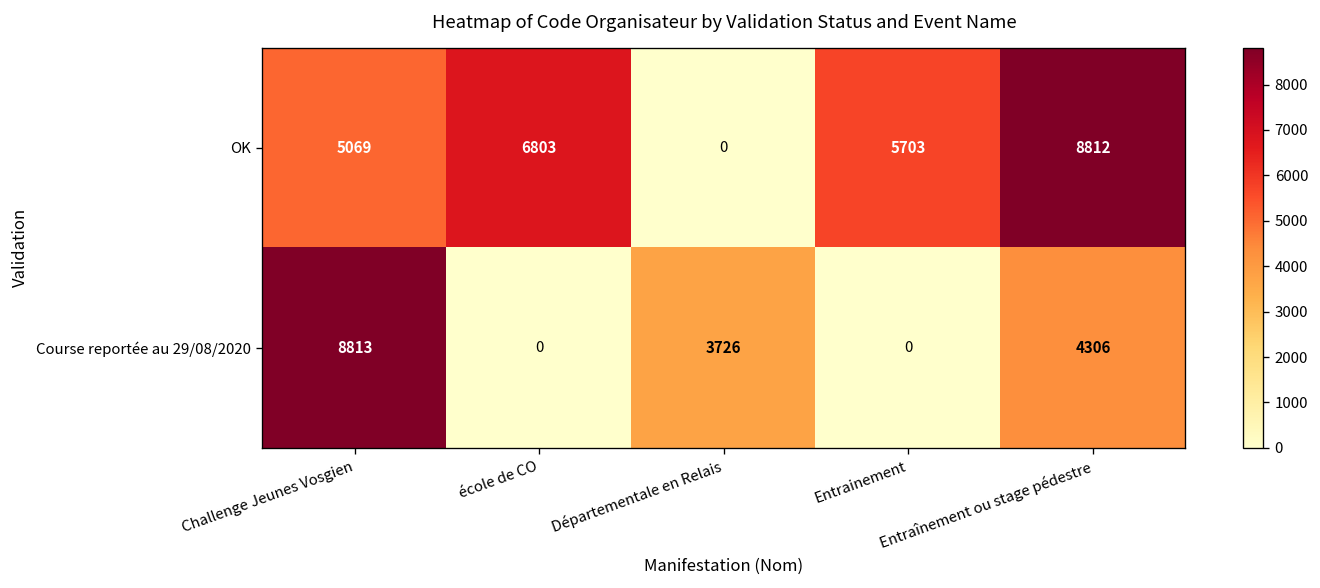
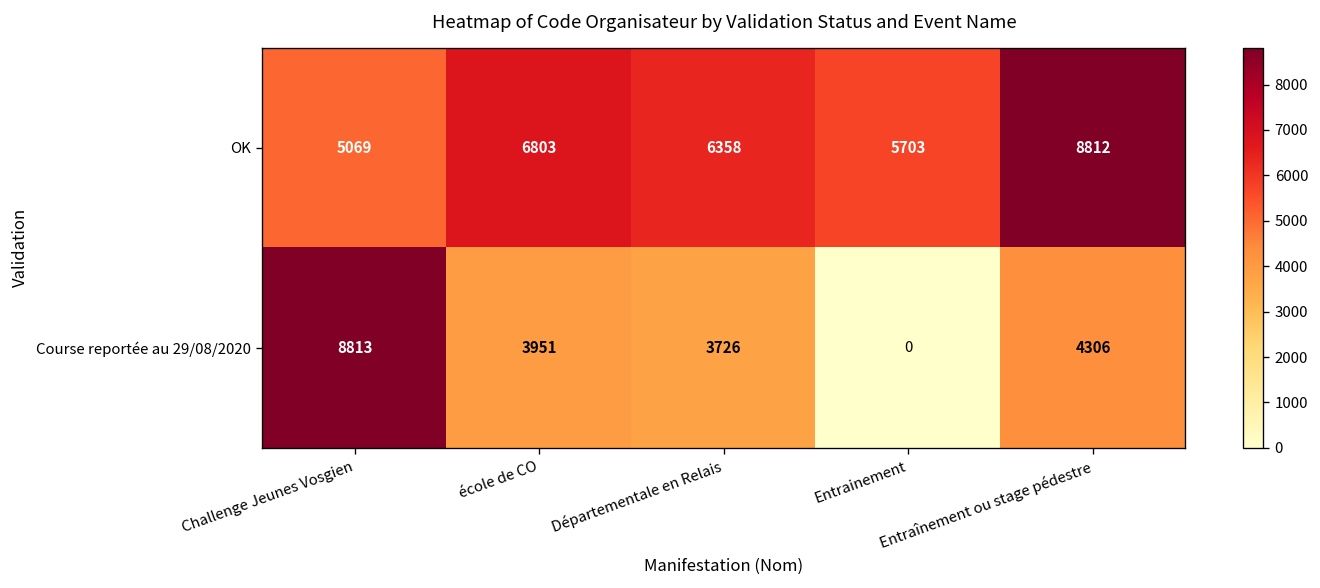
OK, Départementale en Relais: 0 -> 6358
Course reportée au 29/08/2020, école de CO: 0 -> 3951
